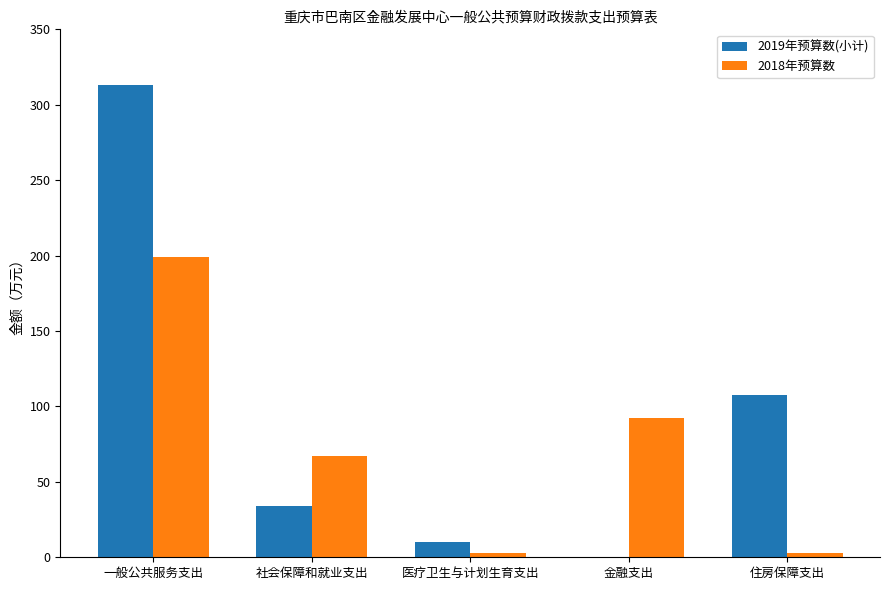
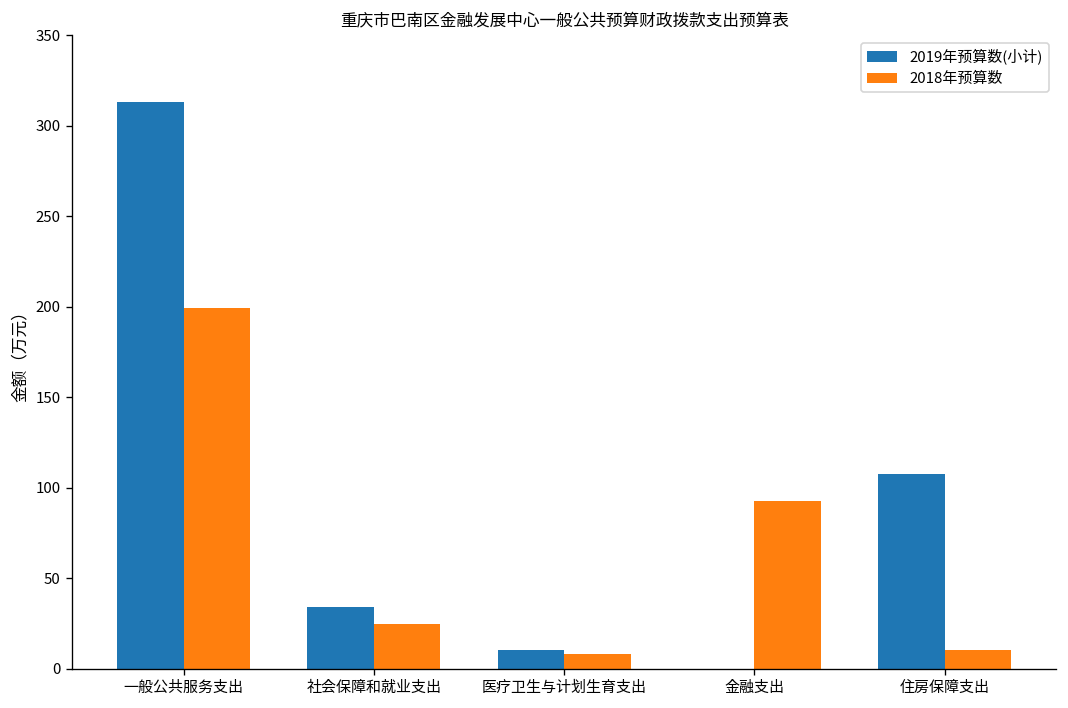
2018年预算数, 社会保障和就业支出: 67 -> 25
2018年预算数, 医疗卫生与计划生育支出: 3 -> 8
2018年预算数, 住房保障支出: 3 -> 11
